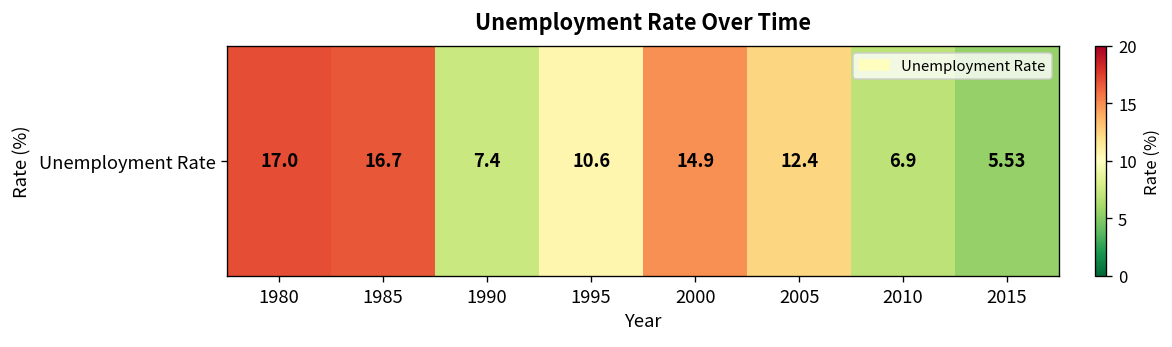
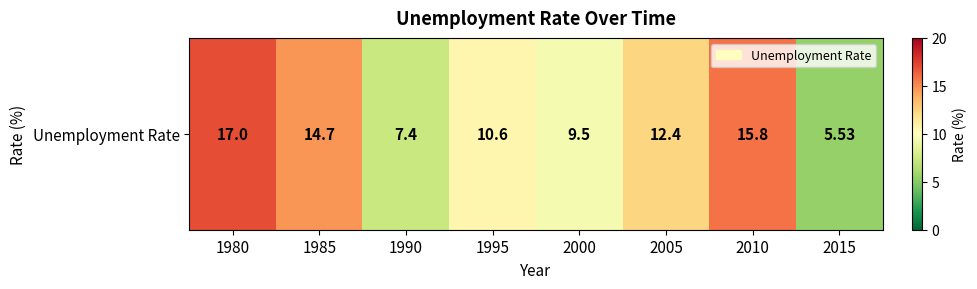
Unemployment Rate, 1985: 16.7 -> 14.7
Unemployment Rate, 2000: 14.9 -> 9.5
Unemployment Rate, 2010: 6.9 -> 15.8
